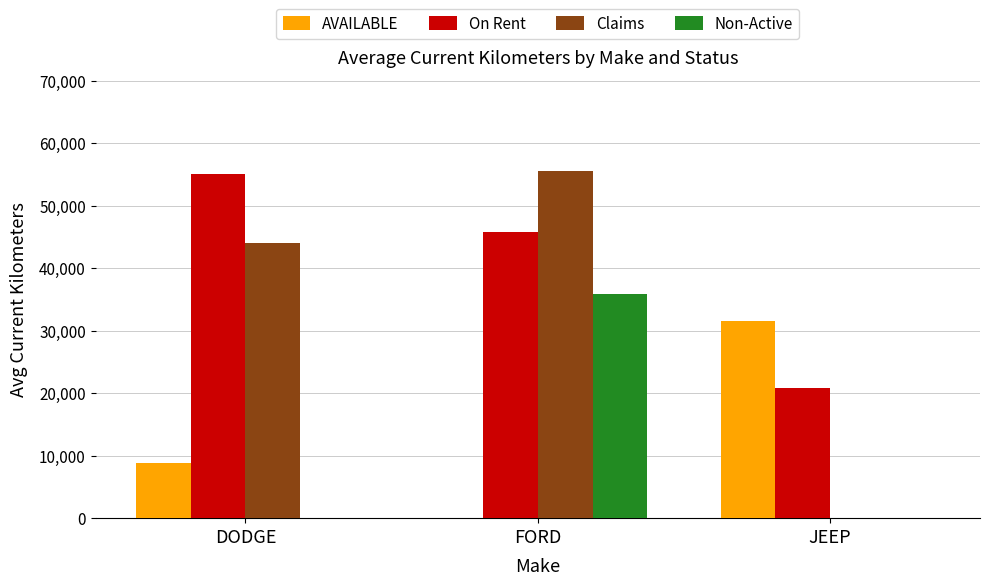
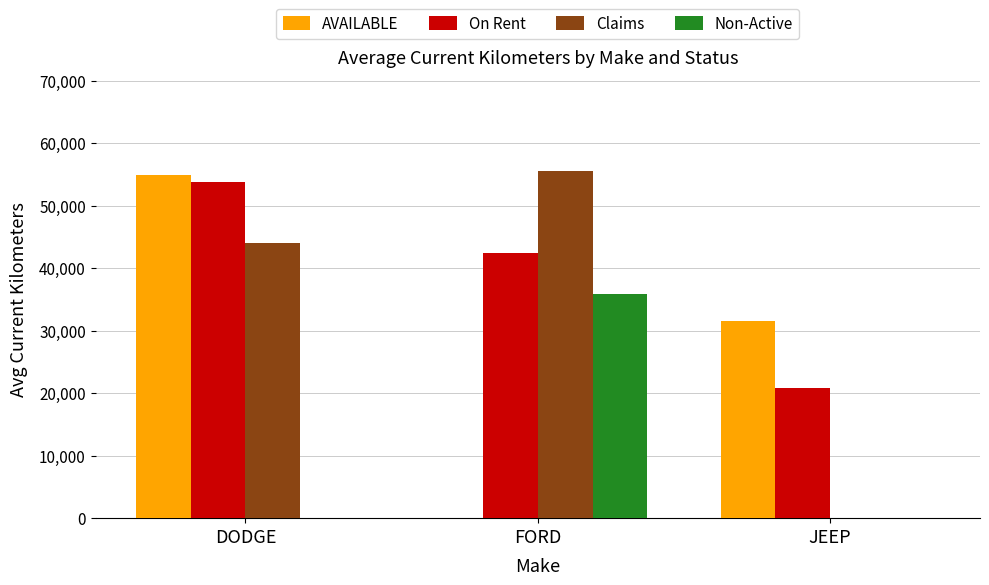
AVAILABLE, DODGE: 9,000 -> 55,000
On Rent, DODGE: 55,000 -> 54,000
On Rent, FORD: 46,000 -> 42,000
